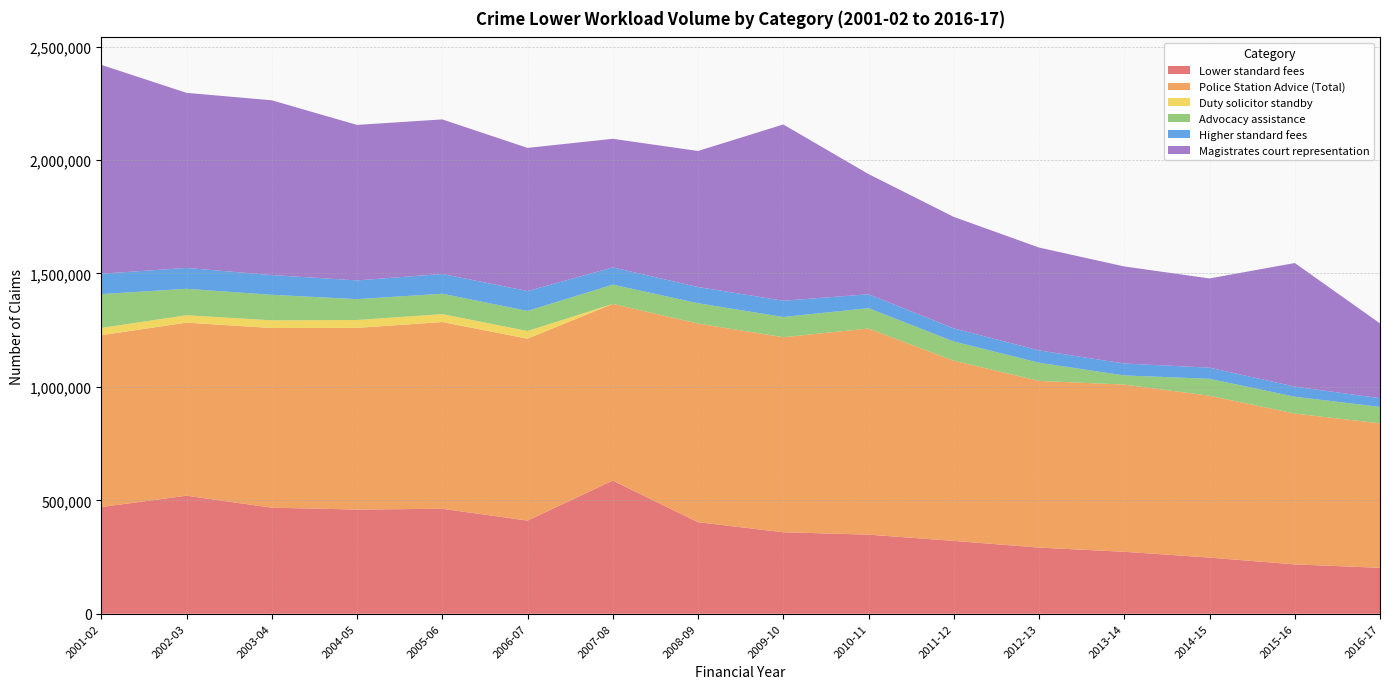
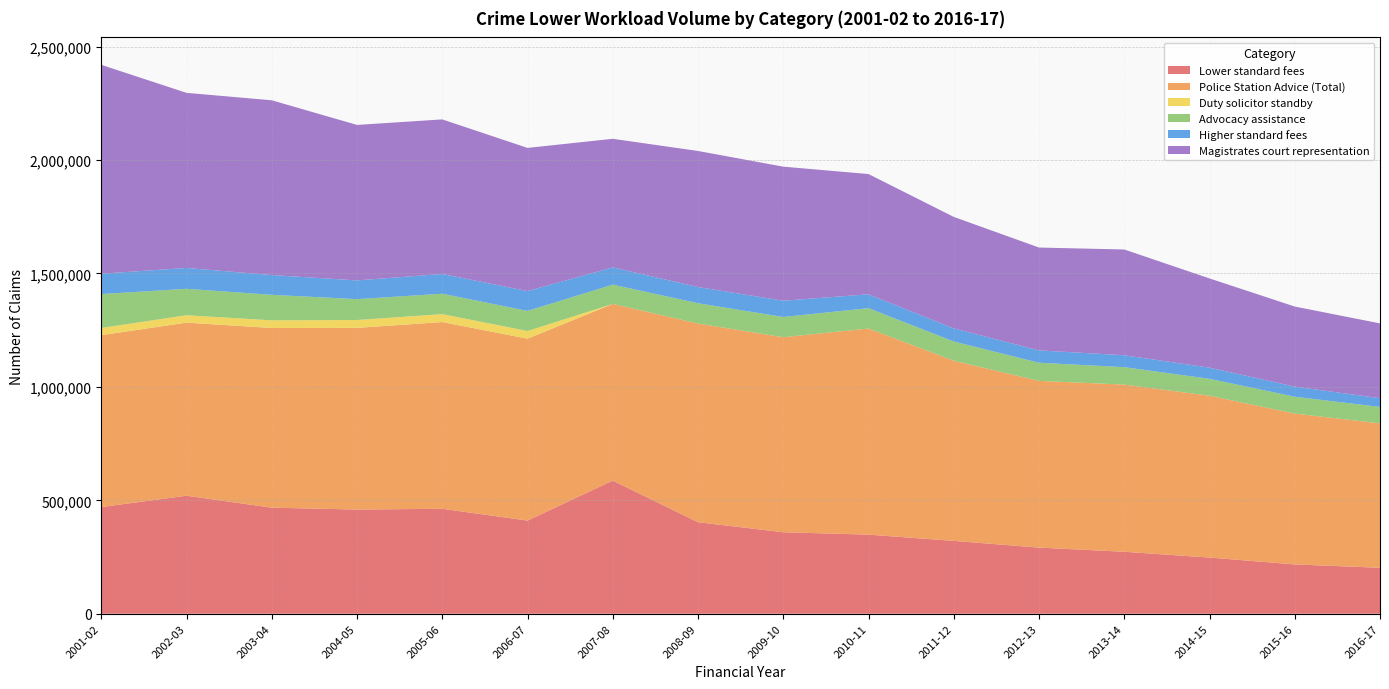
Magistrates court representation, 2009-10: 780,000 -> 590,000
Advocacy assistance, 2013-14: 40,000 -> 80,000
Magistrates court representation, 2013-14: 430,000 -> 470,000
Magistrates court representation, 2015-16: 540,000 -> 350,000
